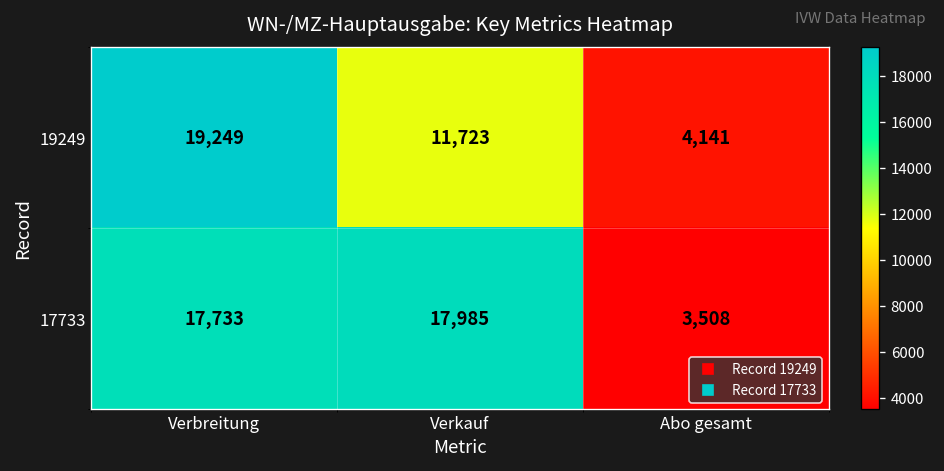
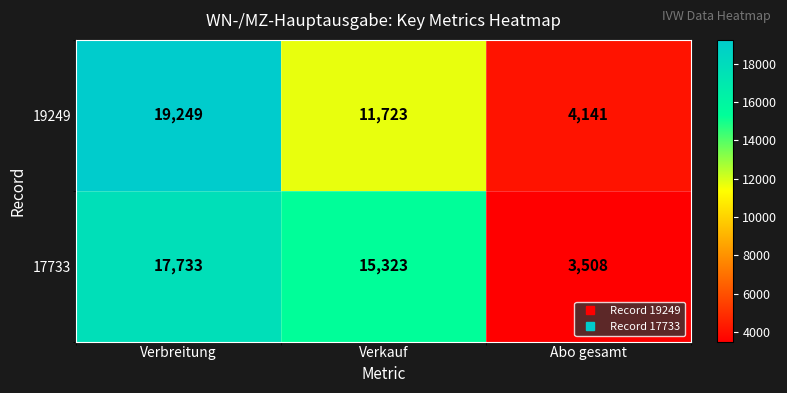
17733, Verkauf: 17,985 -> 15,323
